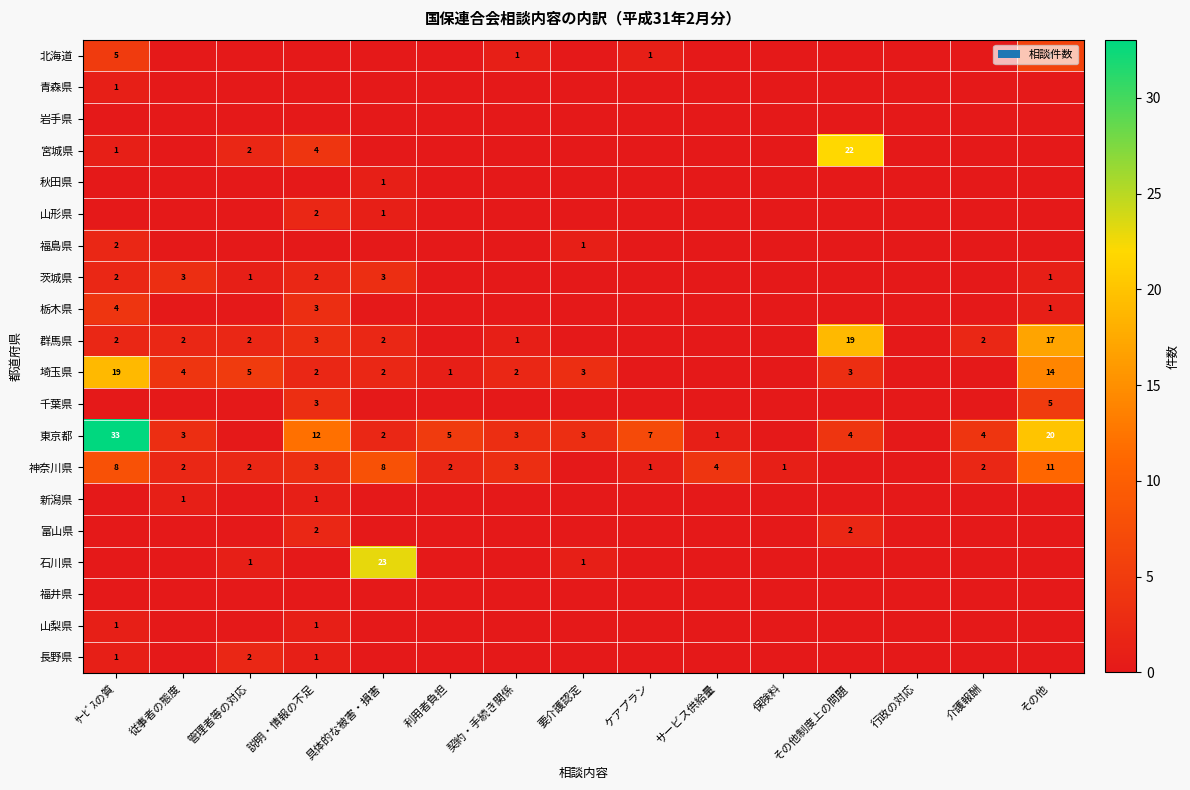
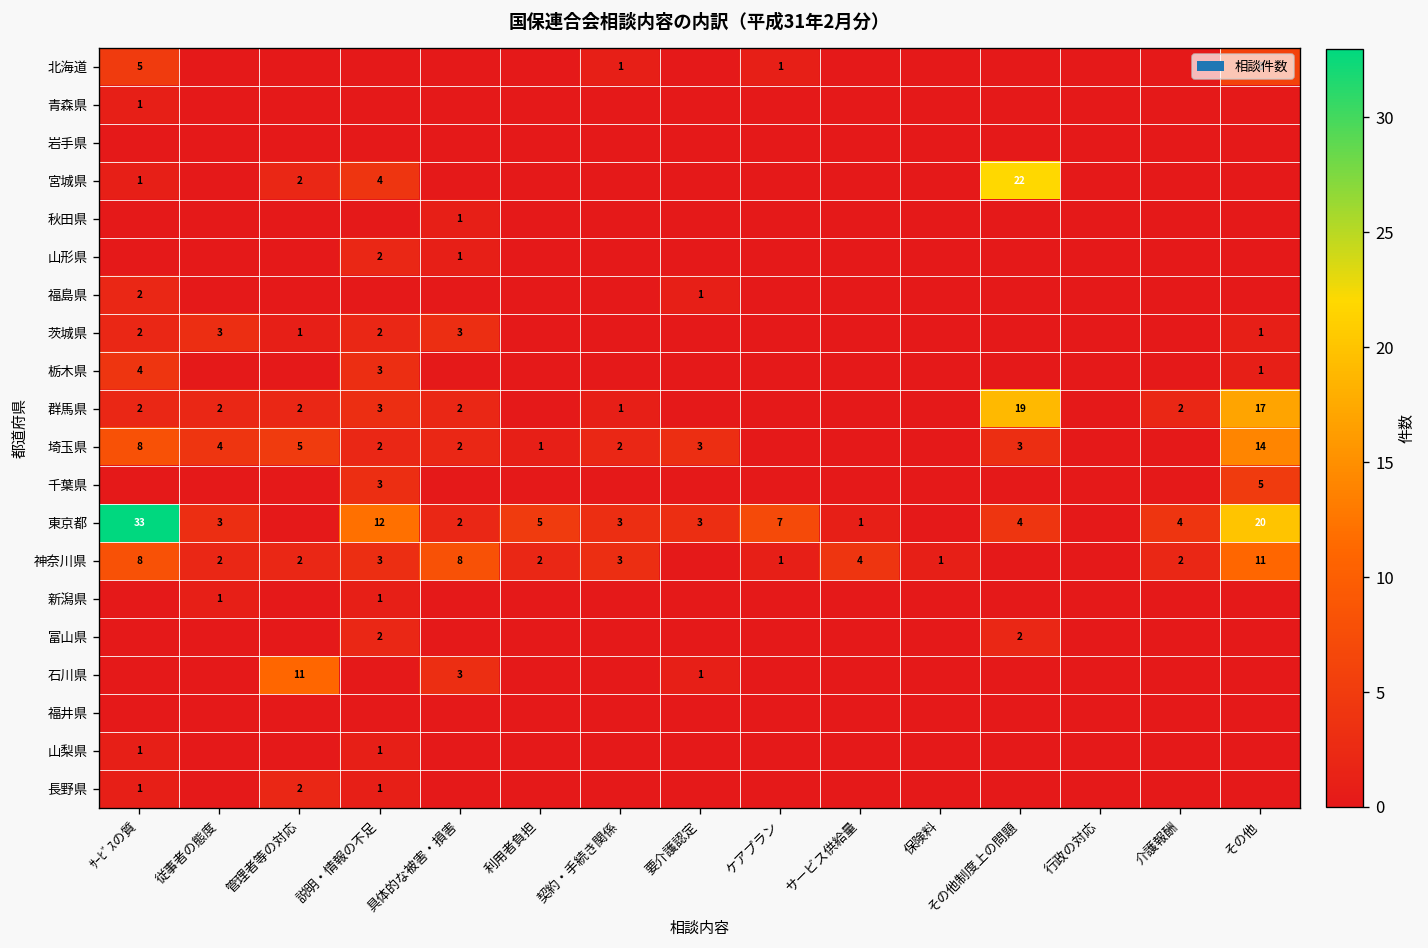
埼玉県, ｻｰﾋﾞｽの質: 19 -> 8
石川県, 管理者等の対応: 1 -> 11
石川県, 具体的な被害・損害: 23 -> 3
